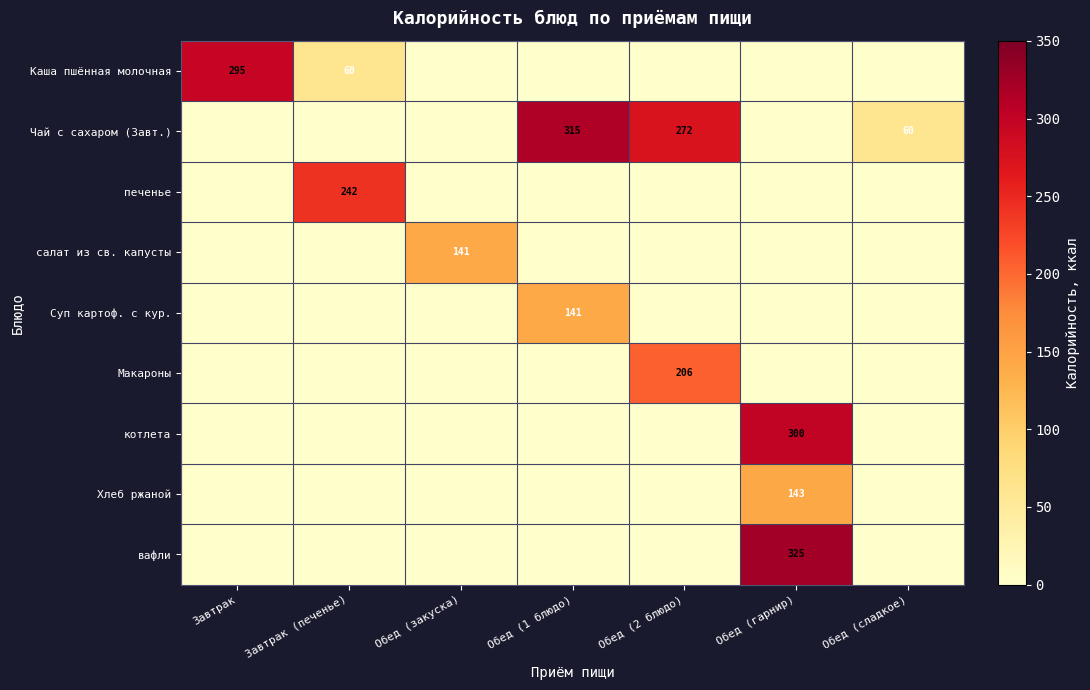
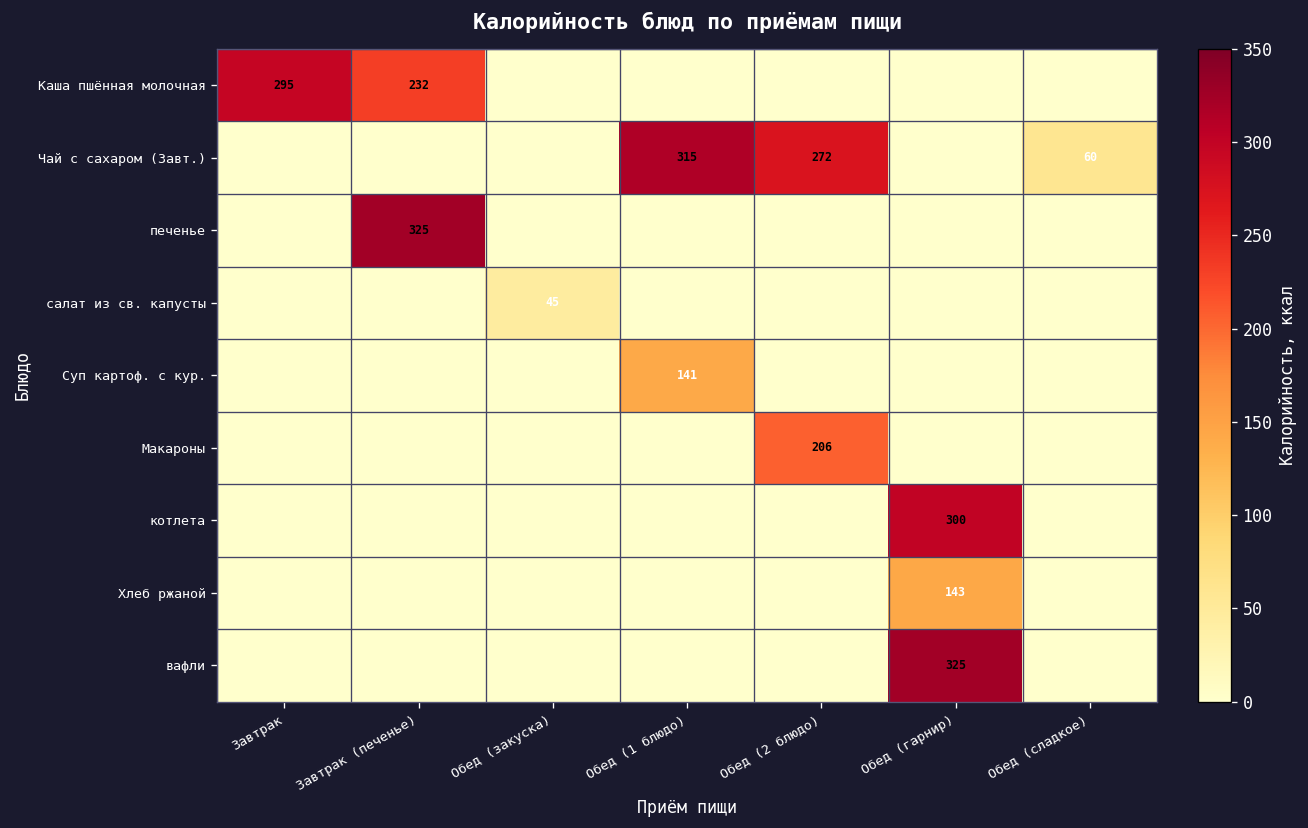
Каша пшённая молочная, Завтрак (печенье): 60 -> 232
печенье, Завтрак (печенье): 242 -> 325
салат из св. капусты, Обед (закуска): 141 -> 45
